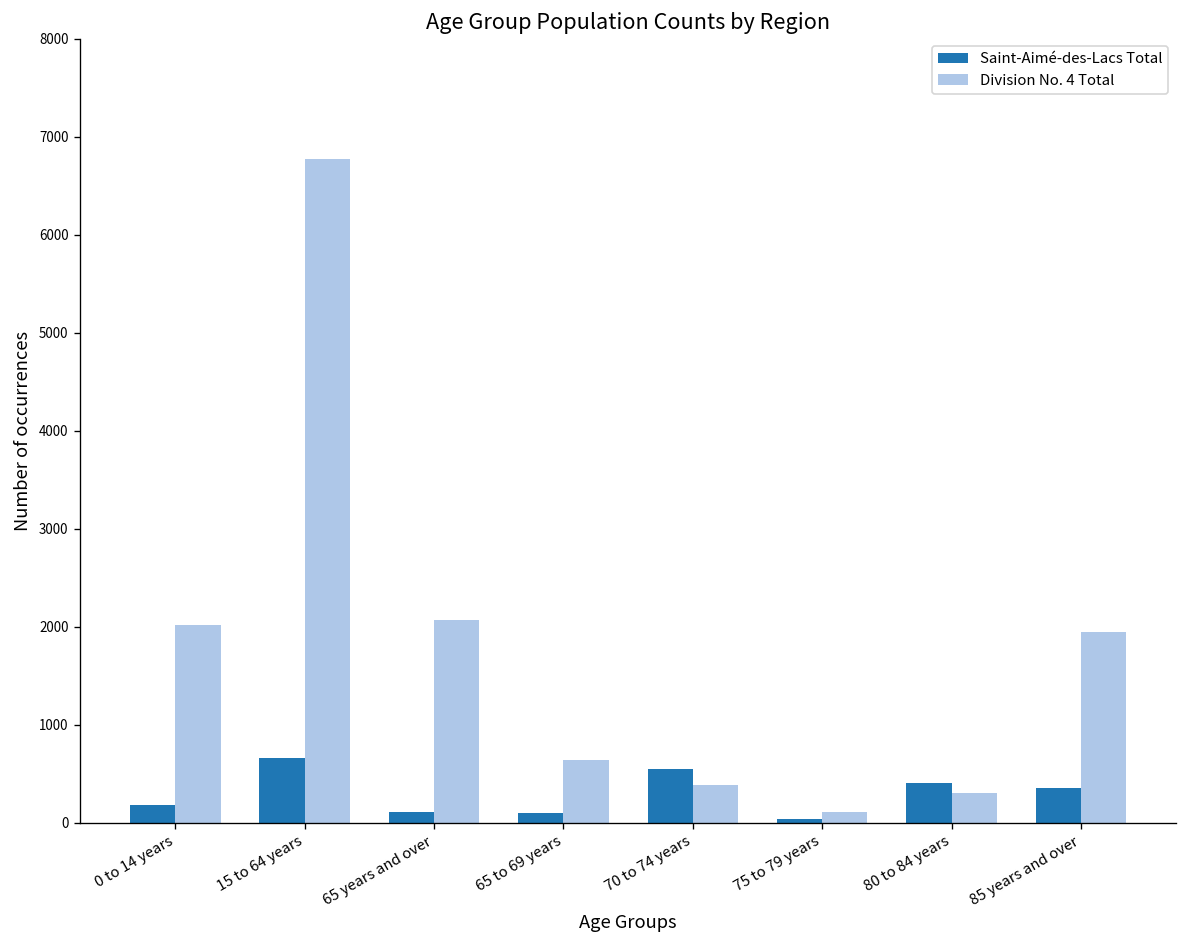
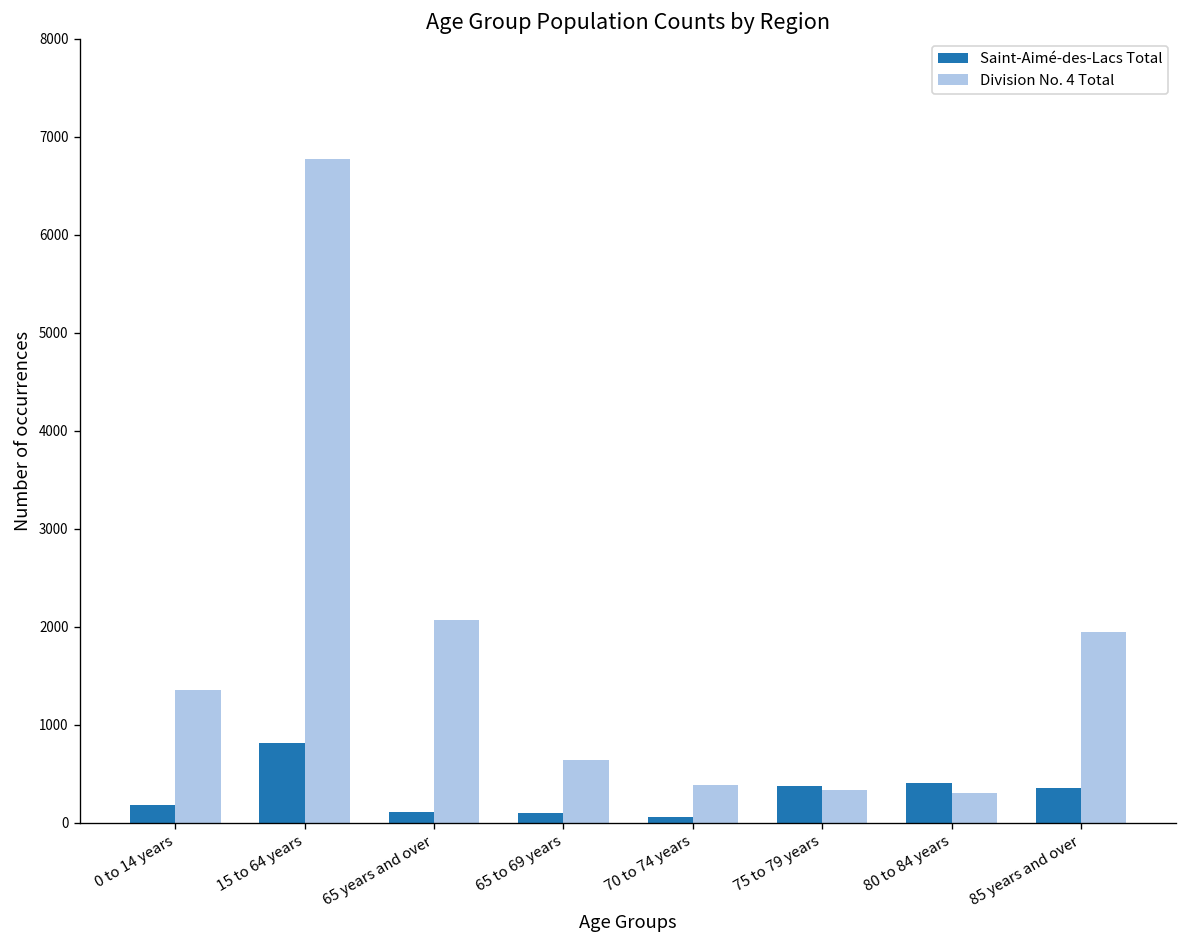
Division No. 4 Total, 0 to 14 years: 2000 -> 1400
Saint-Aimé-des-Lacs Total, 15 to 64 years: 700 -> 800
Saint-Aimé-des-Lacs Total, 70 to 74 years: 600 -> 100
Saint-Aimé-des-Lacs Total, 75 to 79 years: 0 -> 400
Division No. 4 Total, 75 to 79 years: 100 -> 300
